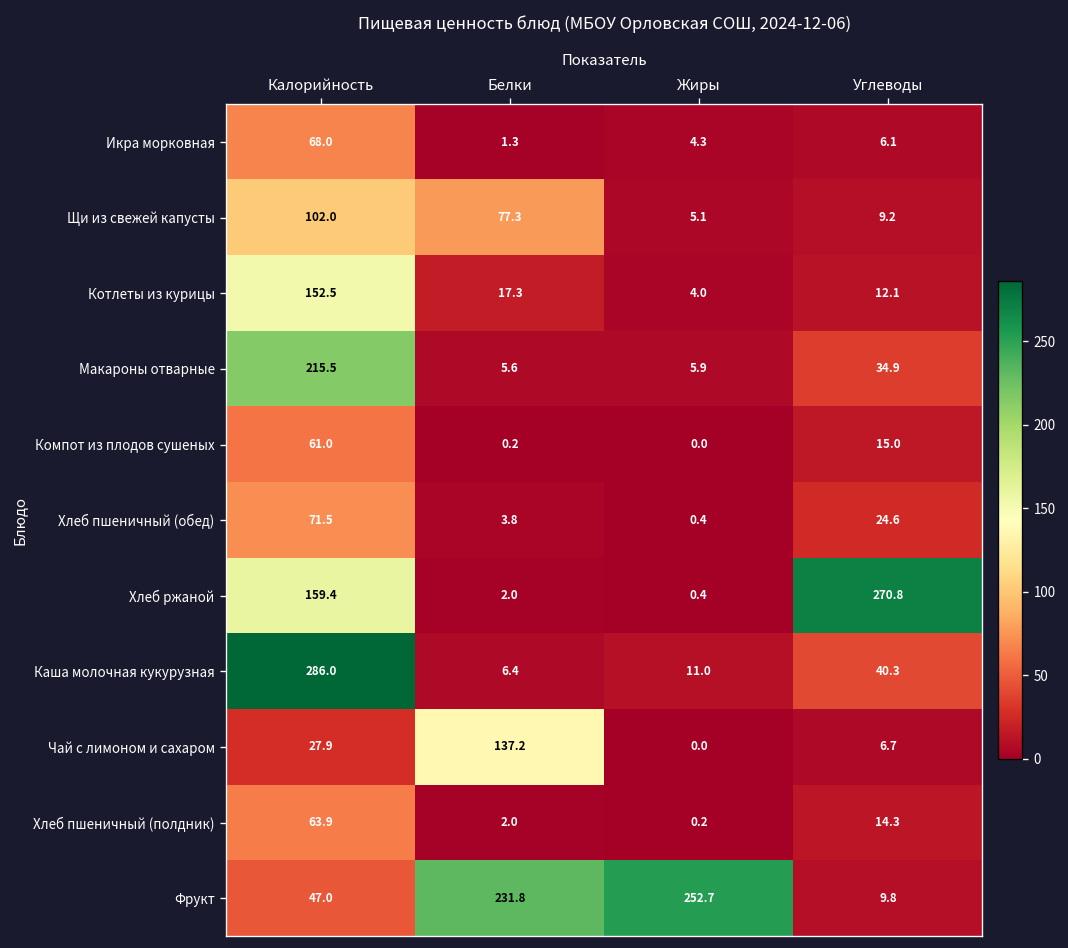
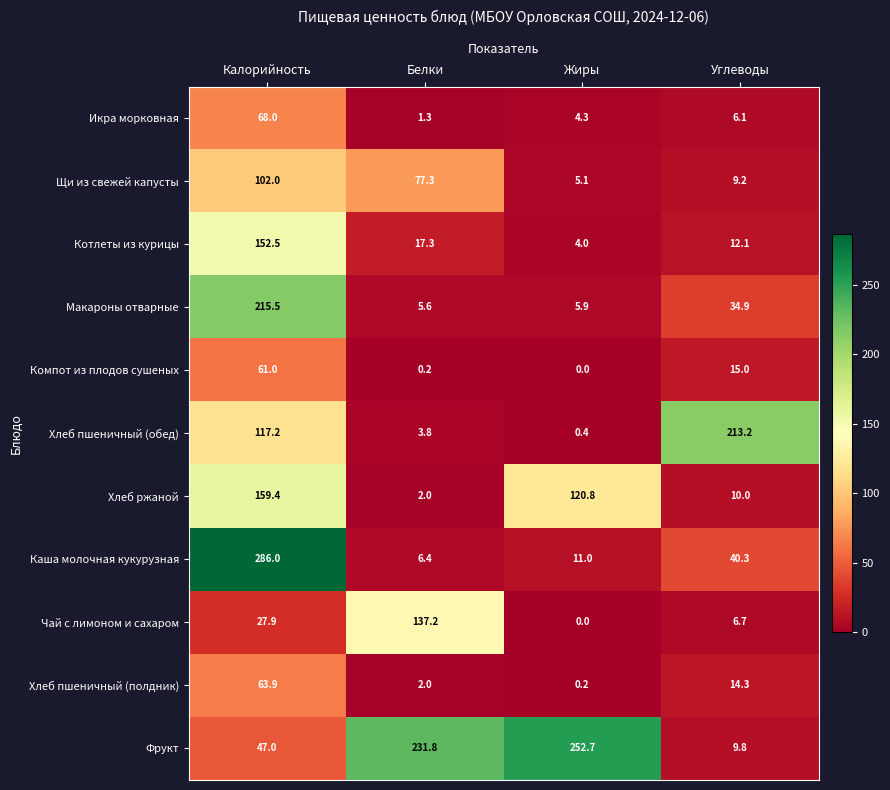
Хлеб пшеничный (обед), Калорийность: 71.5 -> 117.2
Хлеб пшеничный (обед), Углеводы: 24.6 -> 213.2
Хлеб ржаной, Жиры: 0.4 -> 120.8
Хлеб ржаной, Углеводы: 270.8 -> 10.0
